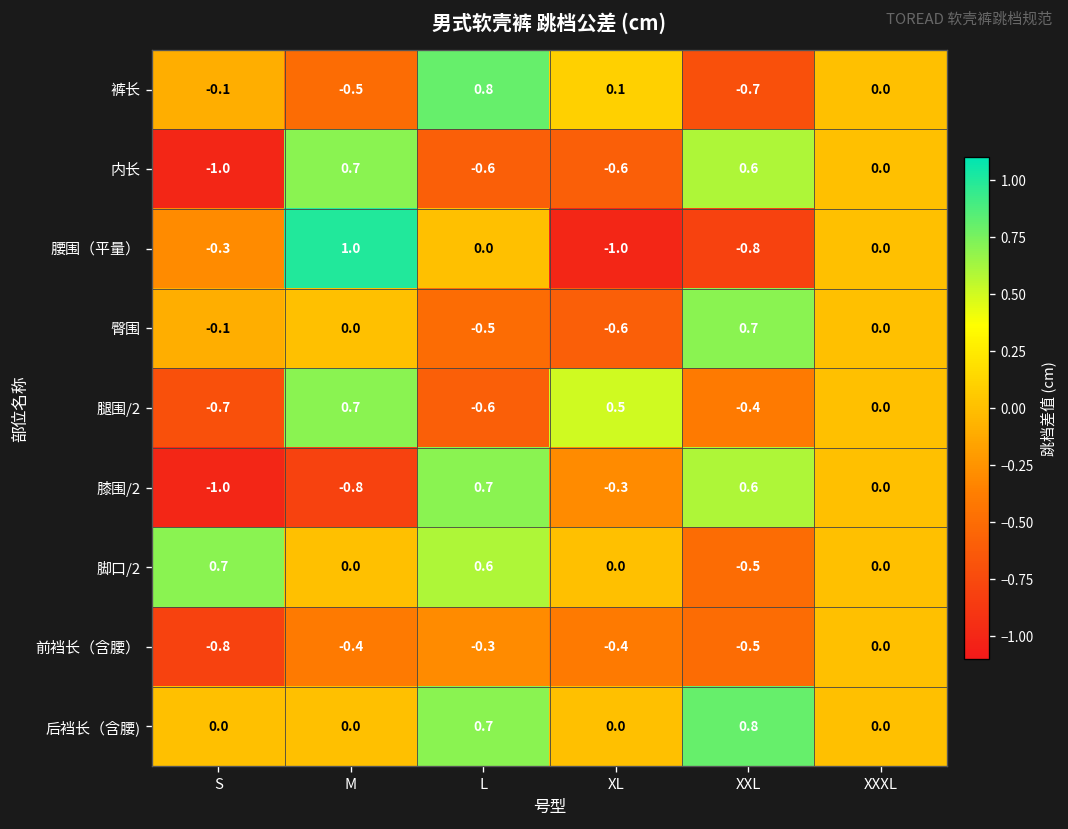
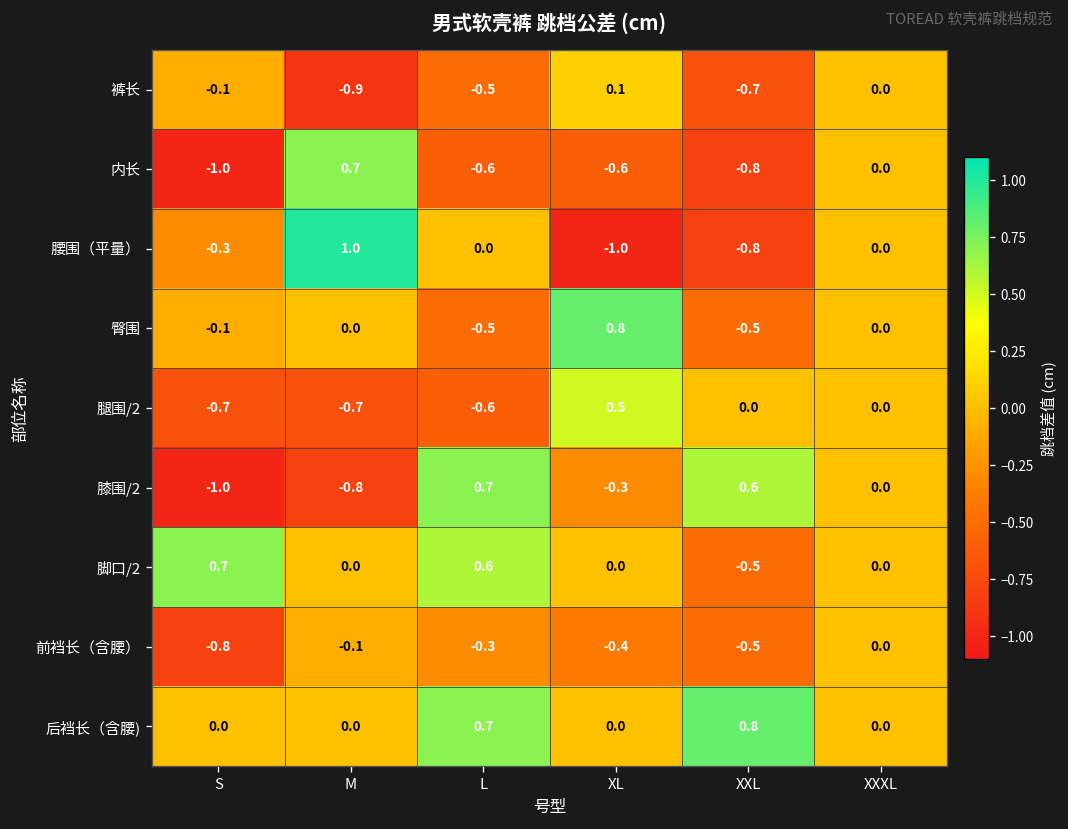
裤长, M: -0.5 -> -0.9
裤长, L: 0.8 -> -0.5
内长, XXL: 0.6 -> -0.8
臀围, XL: -0.6 -> 0.8
臀围, XXL: 0.7 -> -0.5
腿围/2, M: 0.7 -> -0.7
腿围/2, XXL: -0.4 -> 0.0
前裆长（含腰）, M: -0.4 -> -0.1
